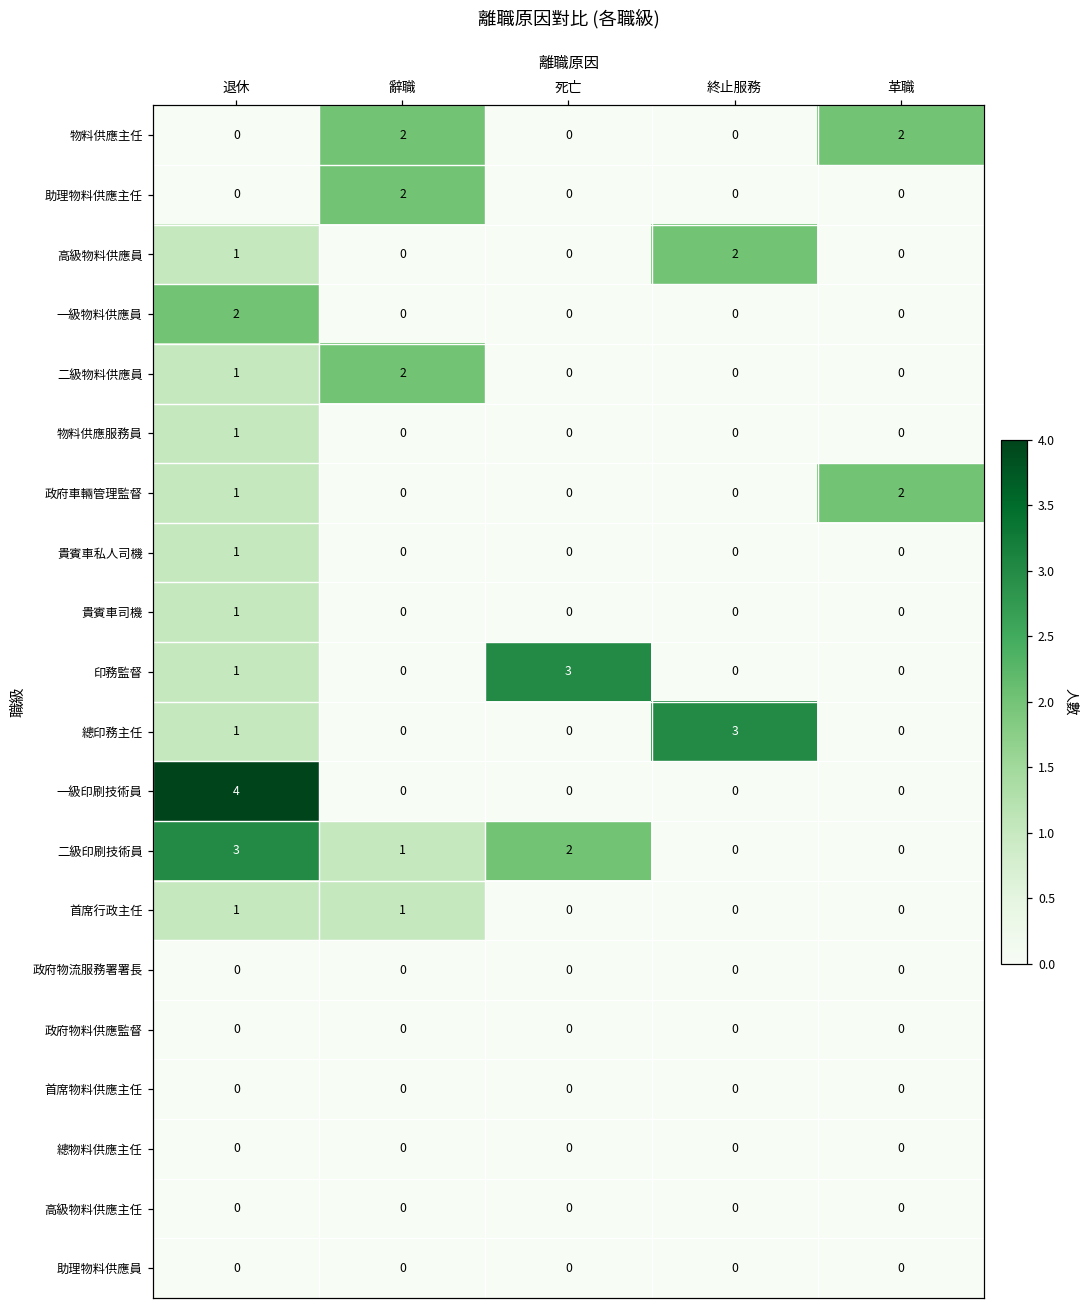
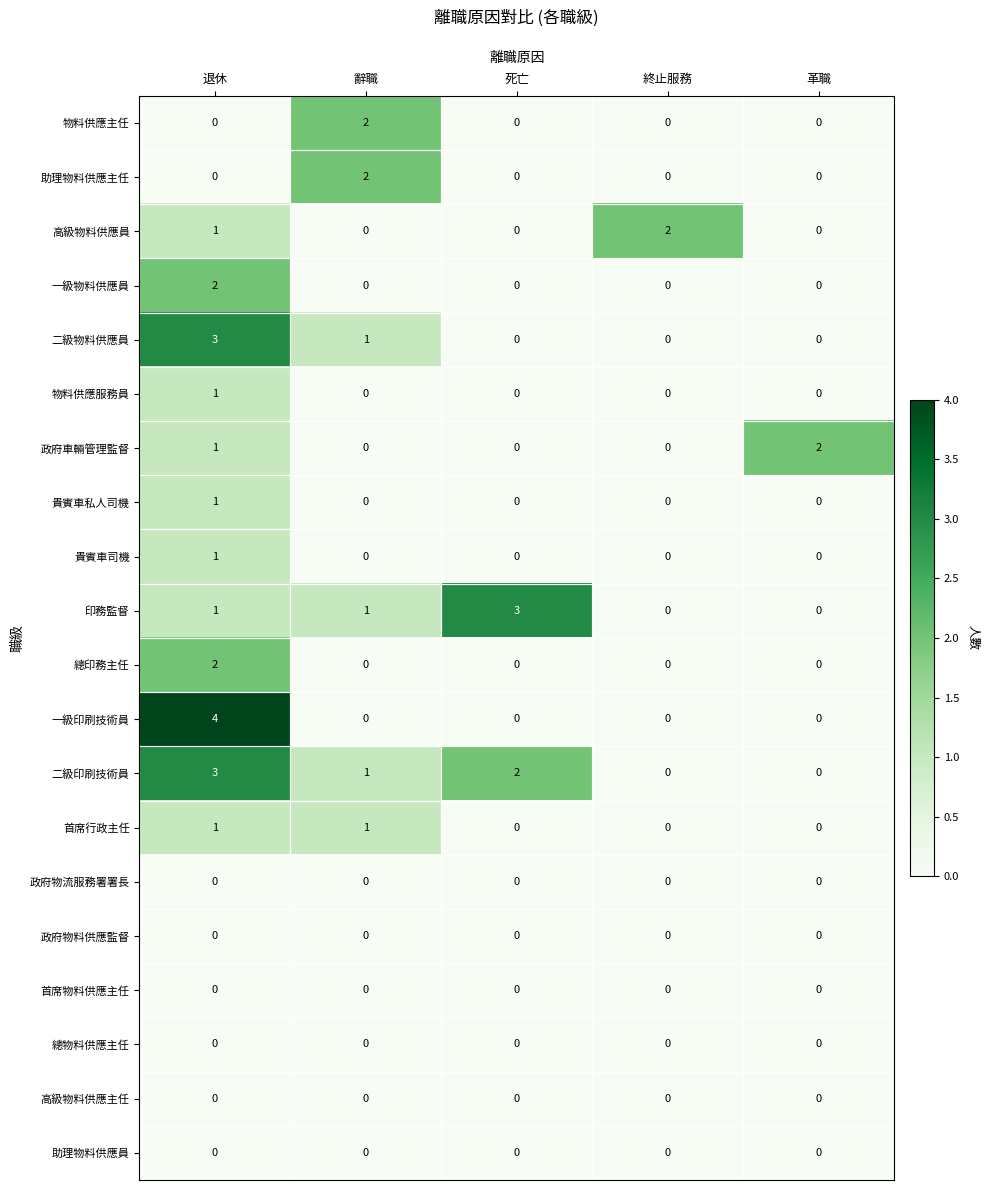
物料供應主任, 革職: 2 -> 0
二級物料供應員, 退休: 1 -> 3
二級物料供應員, 辭職: 2 -> 1
印務監督, 辭職: 0 -> 1
總印務主任, 退休: 1 -> 2
總印務主任, 終止服務: 3 -> 0
